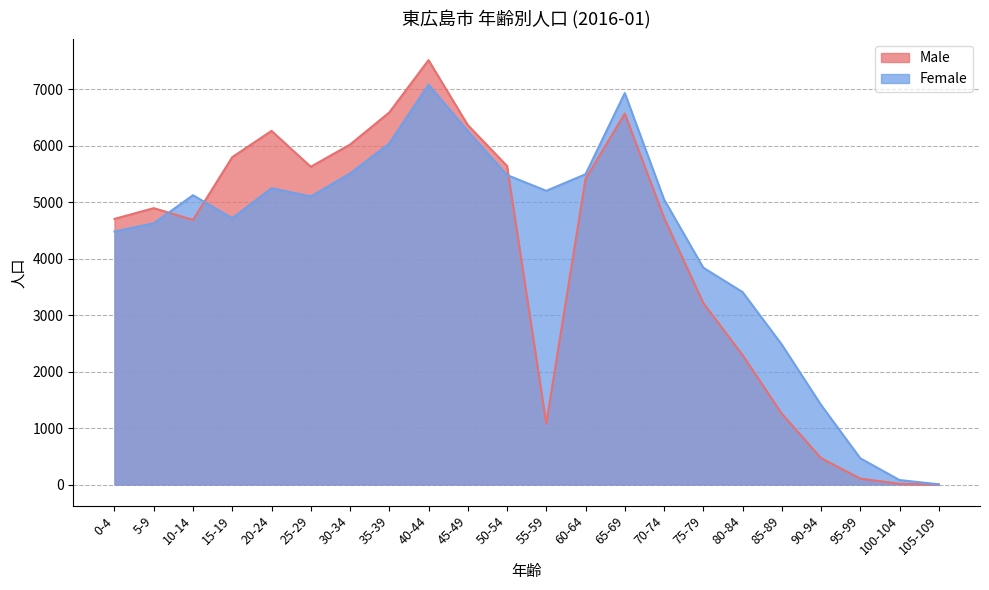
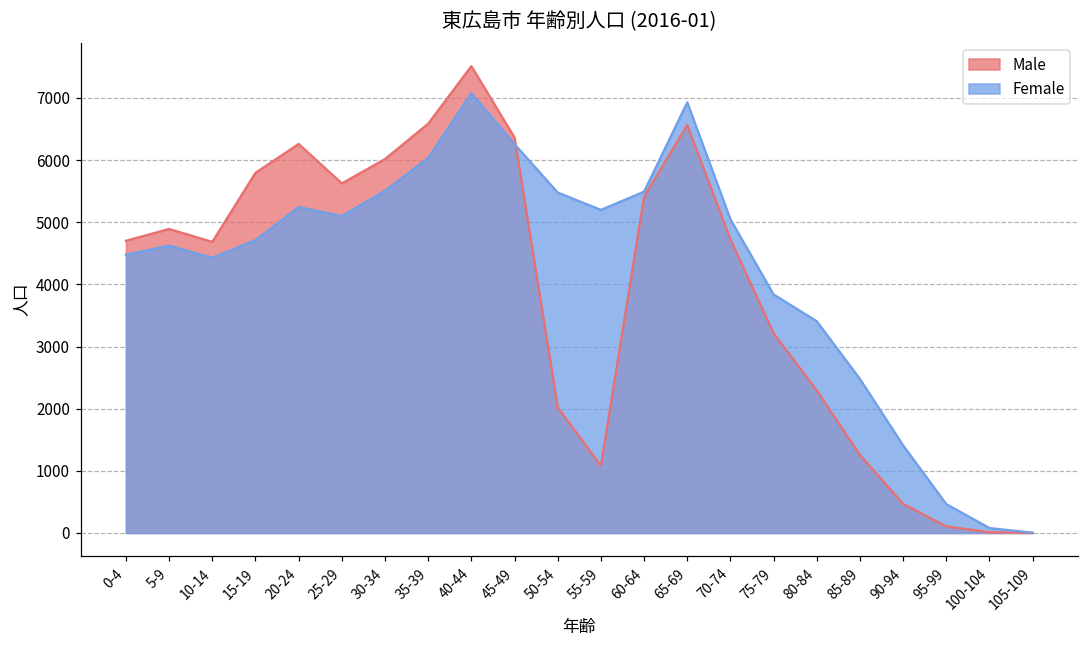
Female, 10-14: 5100 -> 4400
Male, 50-54: 5600 -> 2000
